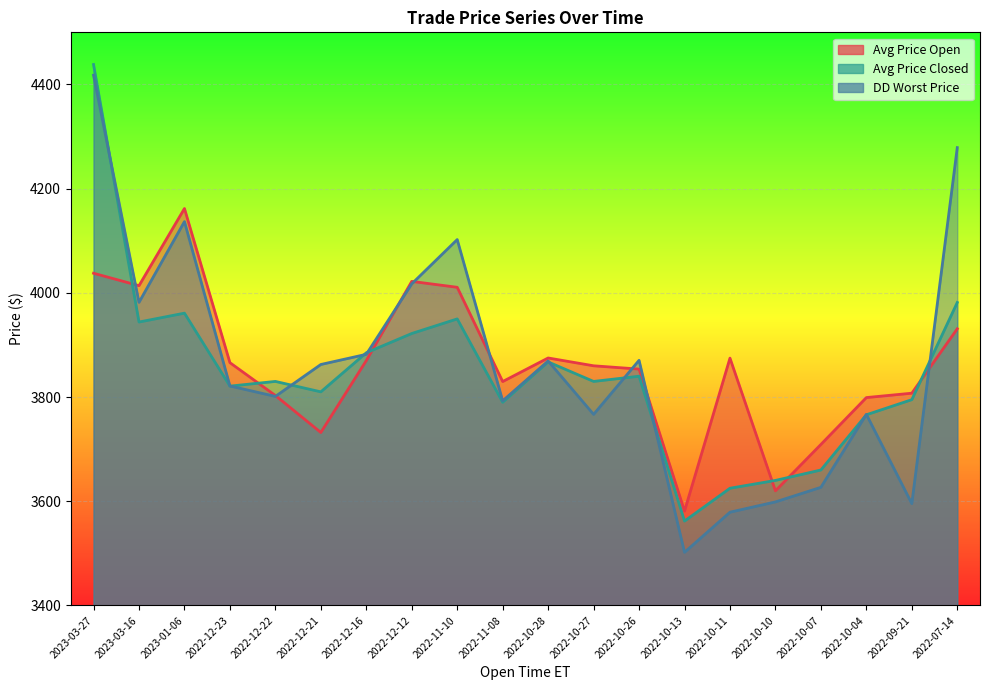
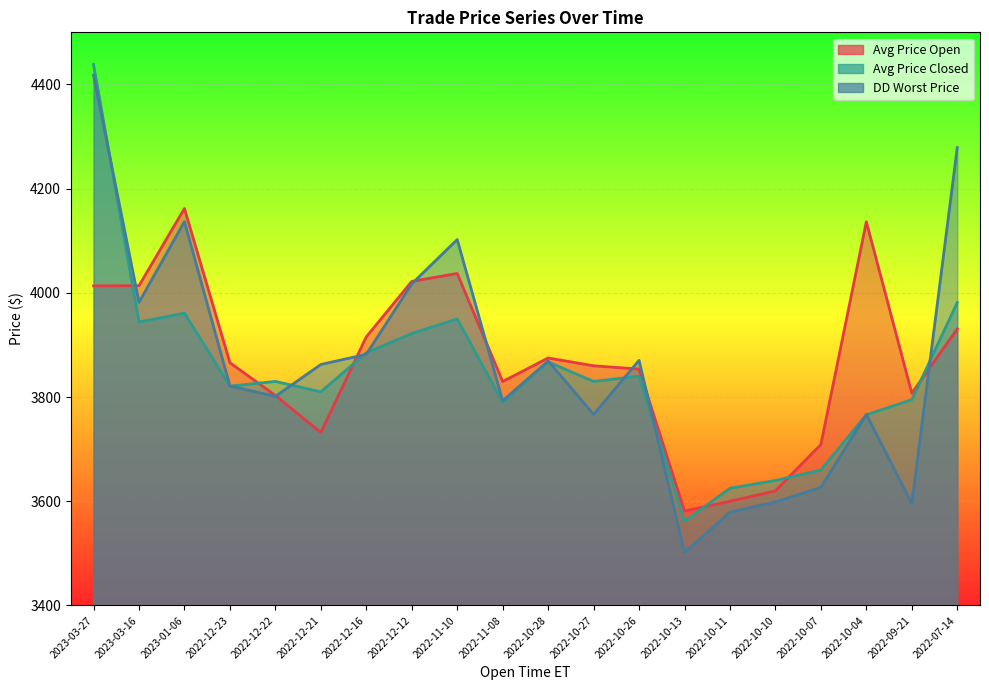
Avg Price Open, 2023-03-27: 4040 -> 4010
Avg Price Open, 2022-12-16: 3870 -> 3920
Avg Price Open, 2022-11-10: 4010 -> 4040
Avg Price Open, 2022-10-11: 3870 -> 3600
Avg Price Open, 2022-10-04: 3800 -> 4140
